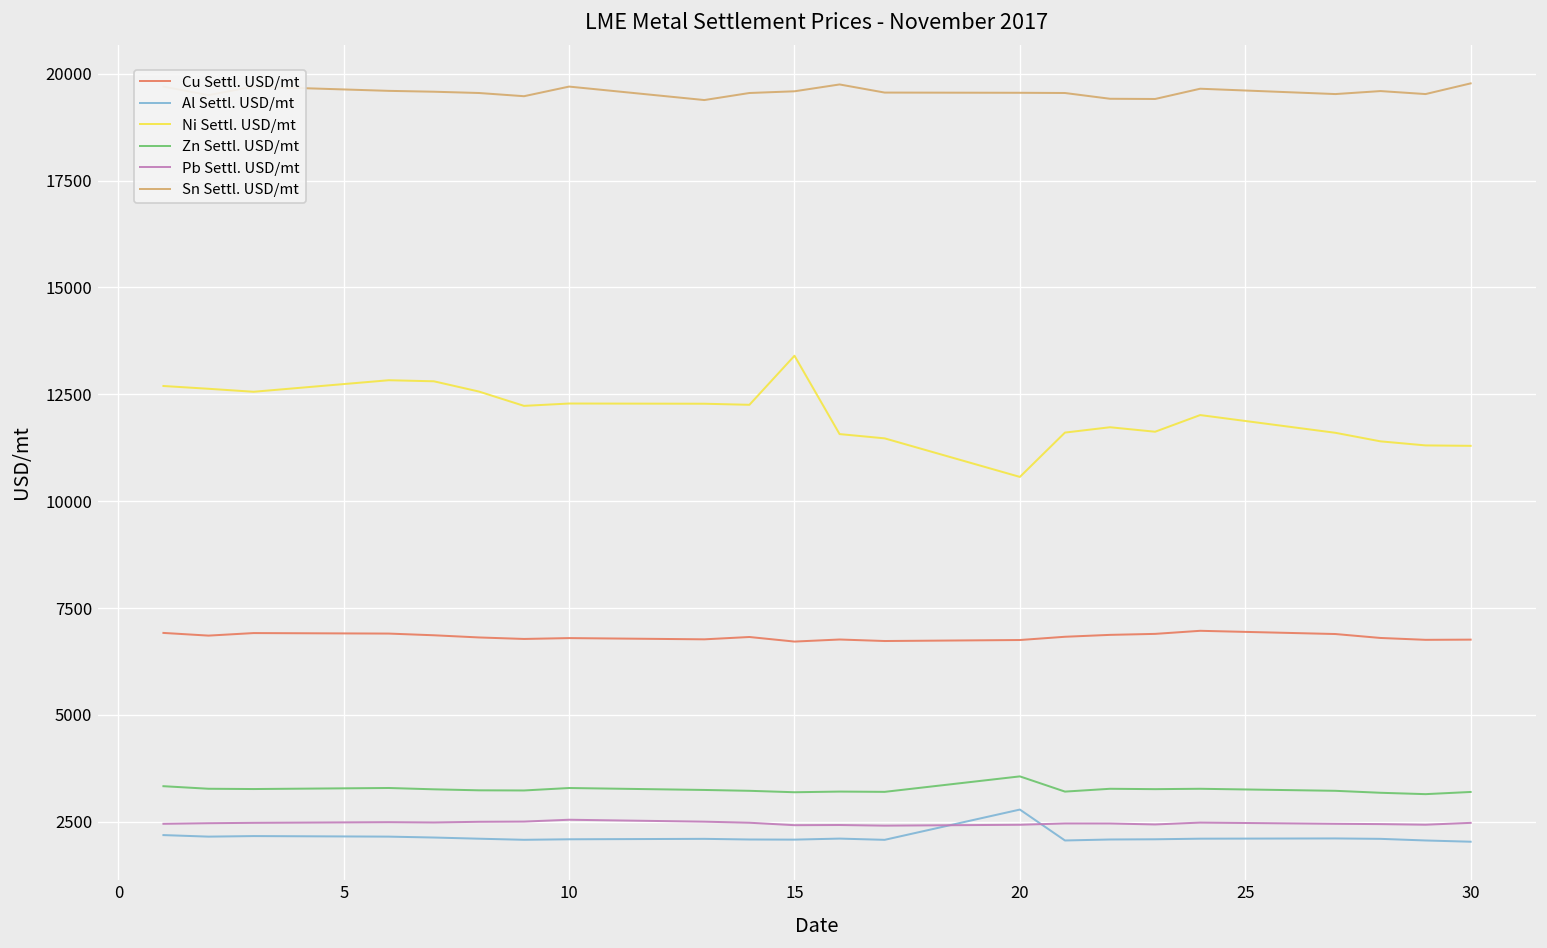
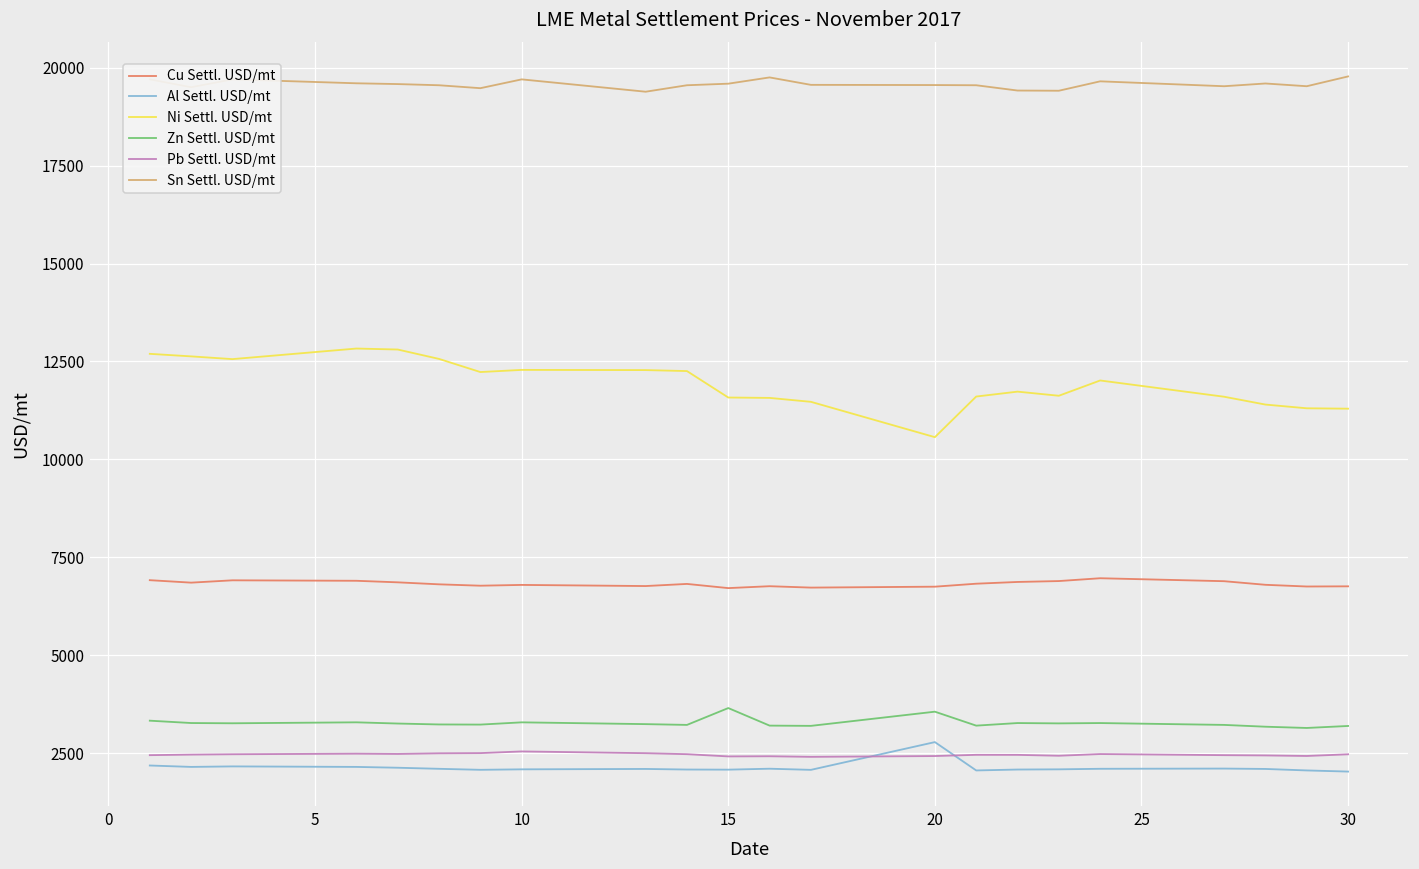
Ni Settl. USD/mt, 15: 13400 -> 11600
Zn Settl. USD/mt, 15: 3200 -> 3700
